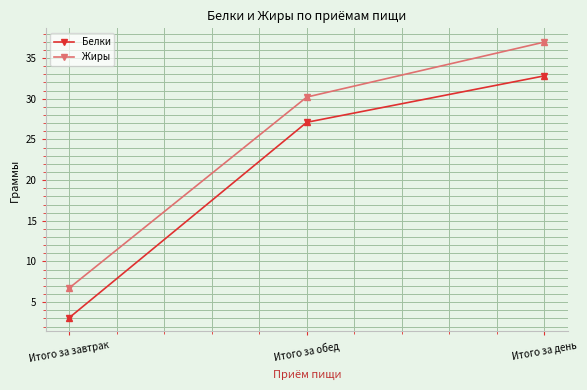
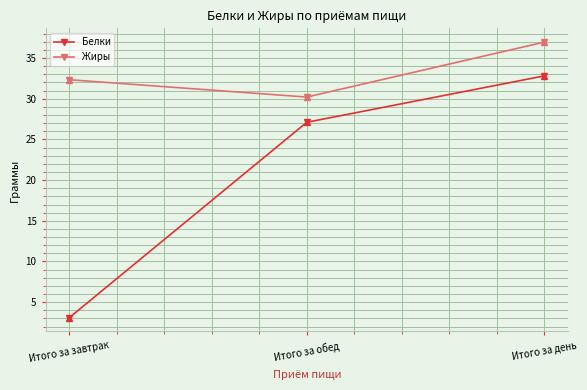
Жиры, Итого за завтрак: 7 -> 32
